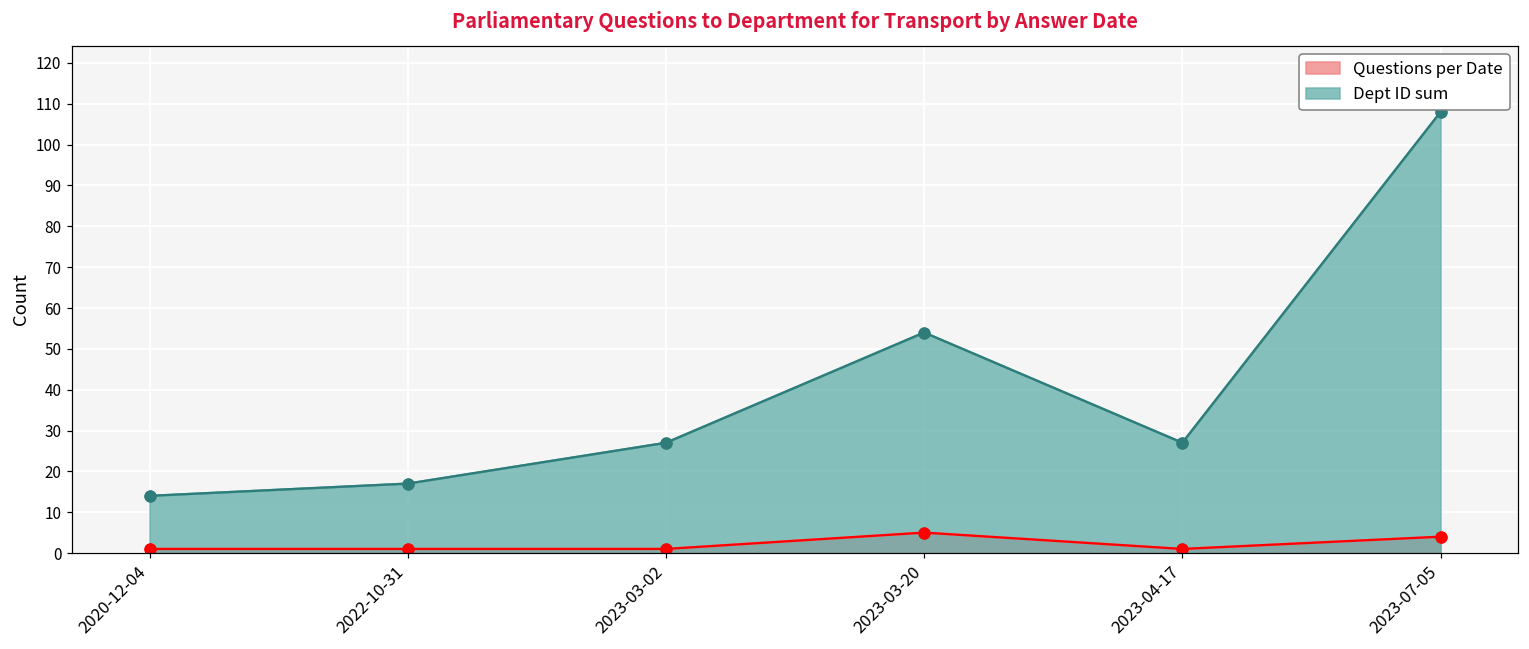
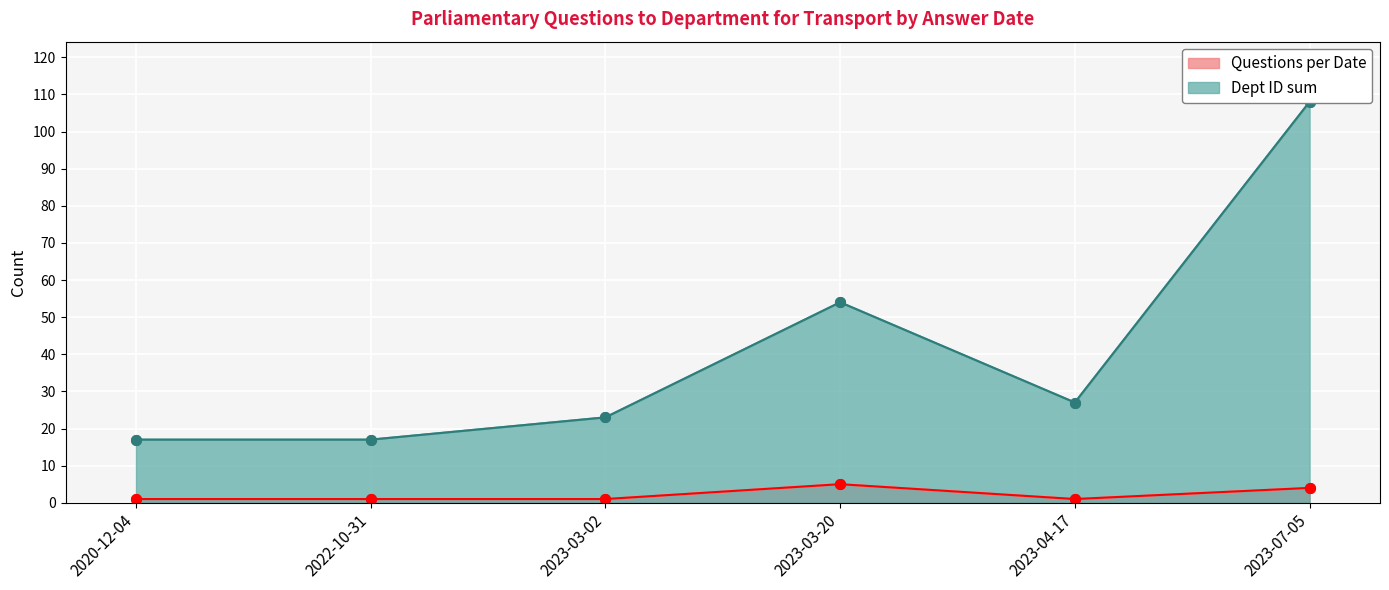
Dept ID sum, 2020-12-04: 14 -> 17
Dept ID sum, 2023-03-02: 27 -> 23
